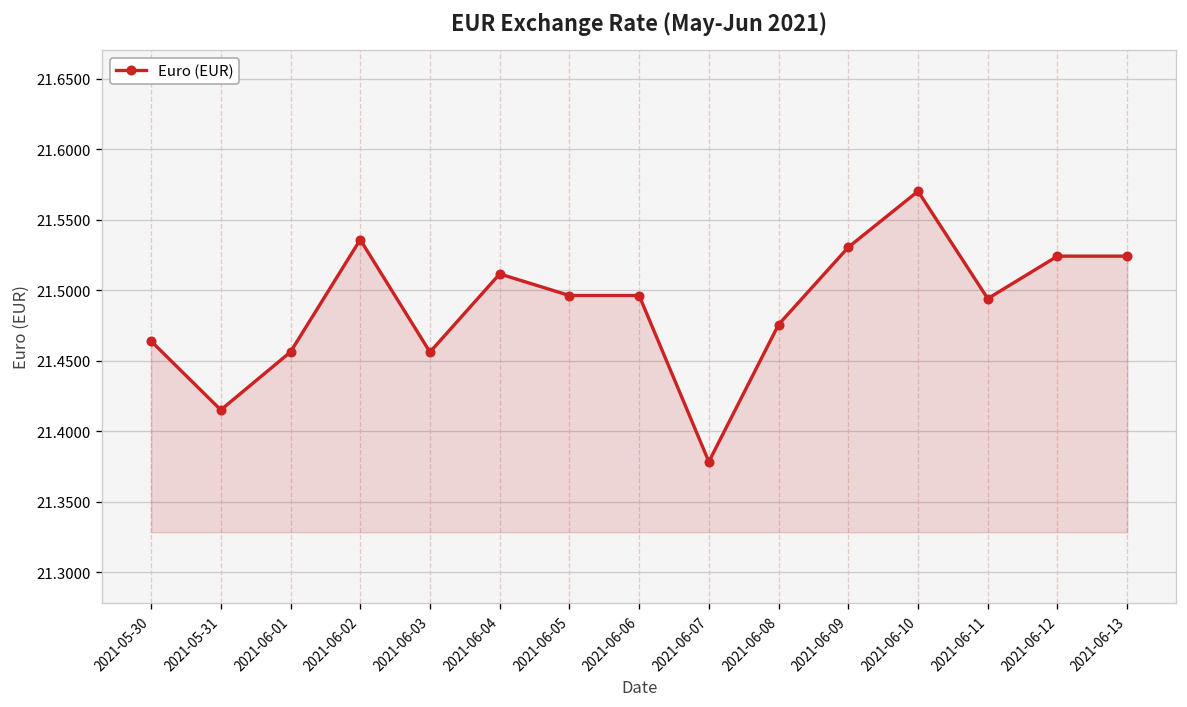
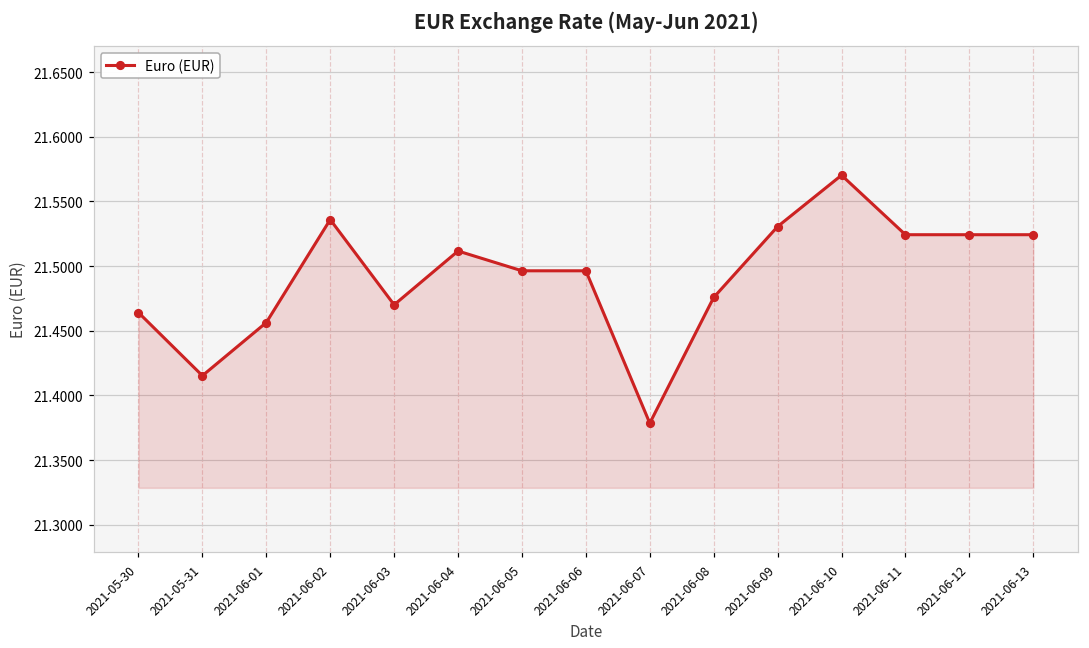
2021-06-03: 21.456 -> 21.470
2021-06-11: 21.494 -> 21.524
